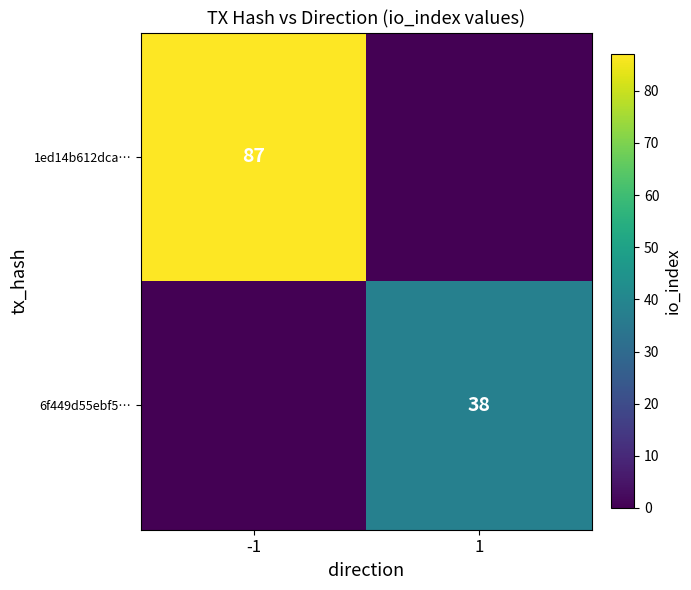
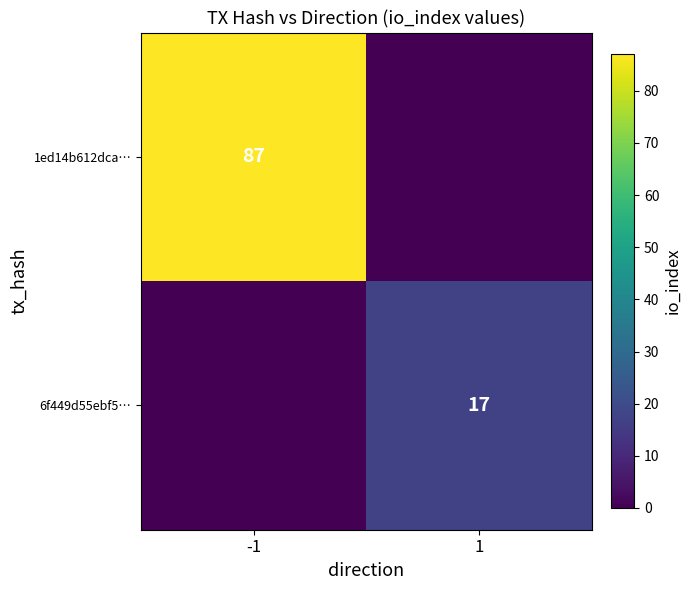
6f449d55ebf5…, 1: 38 -> 17
